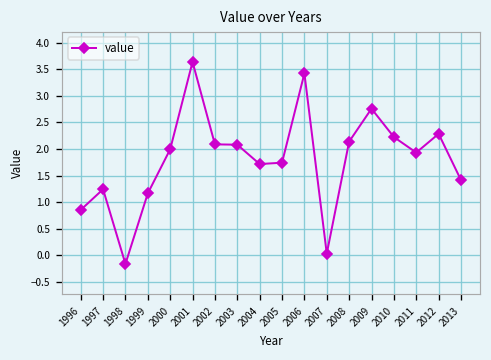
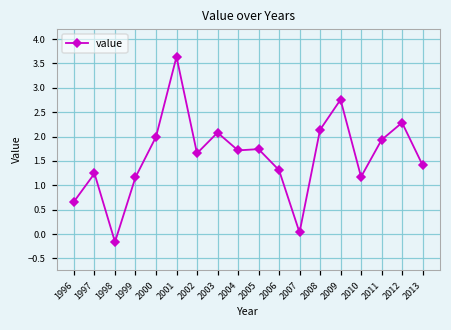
1996: 0.9 -> 0.7
2002: 2.1 -> 1.7
2006: 3.4 -> 1.3
2010: 2.2 -> 1.2
